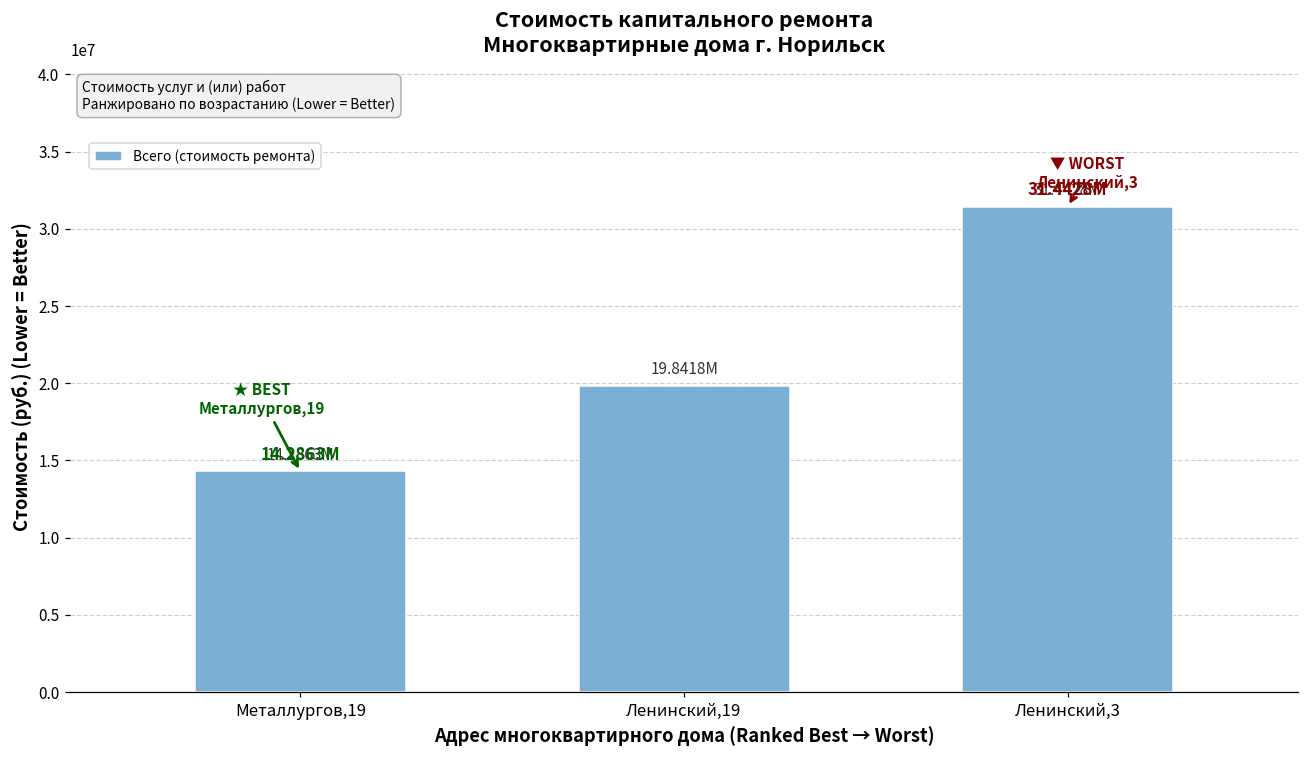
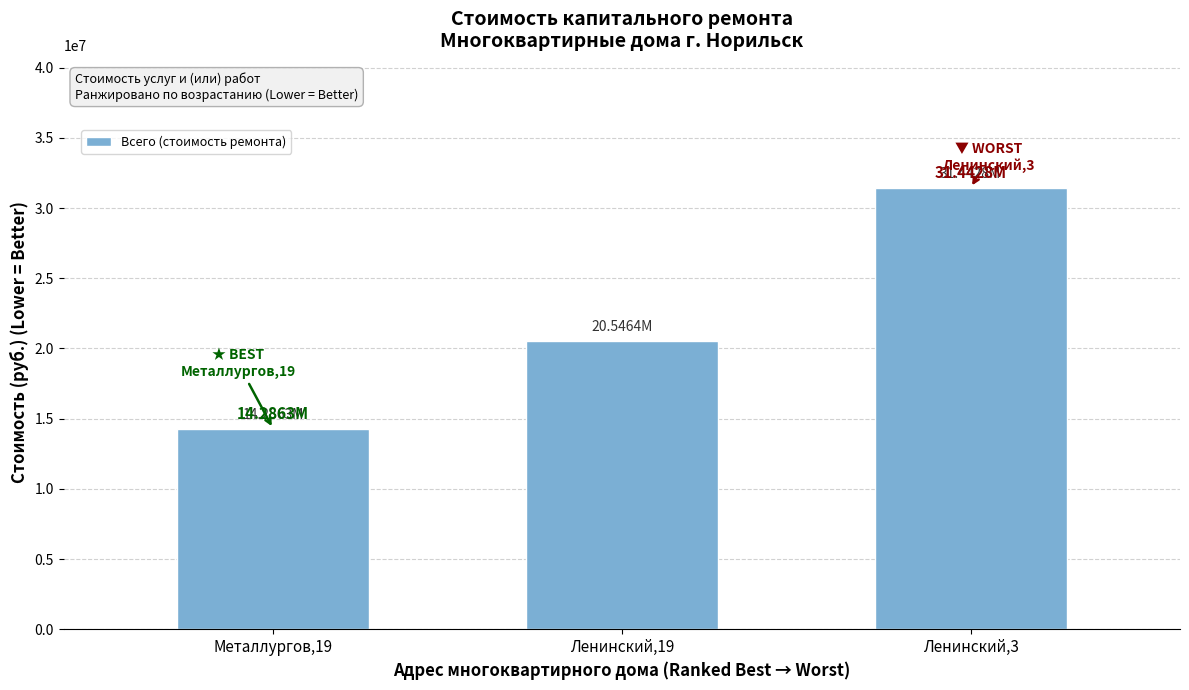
Ленинский,19: 19.8418M -> 20.5464M
